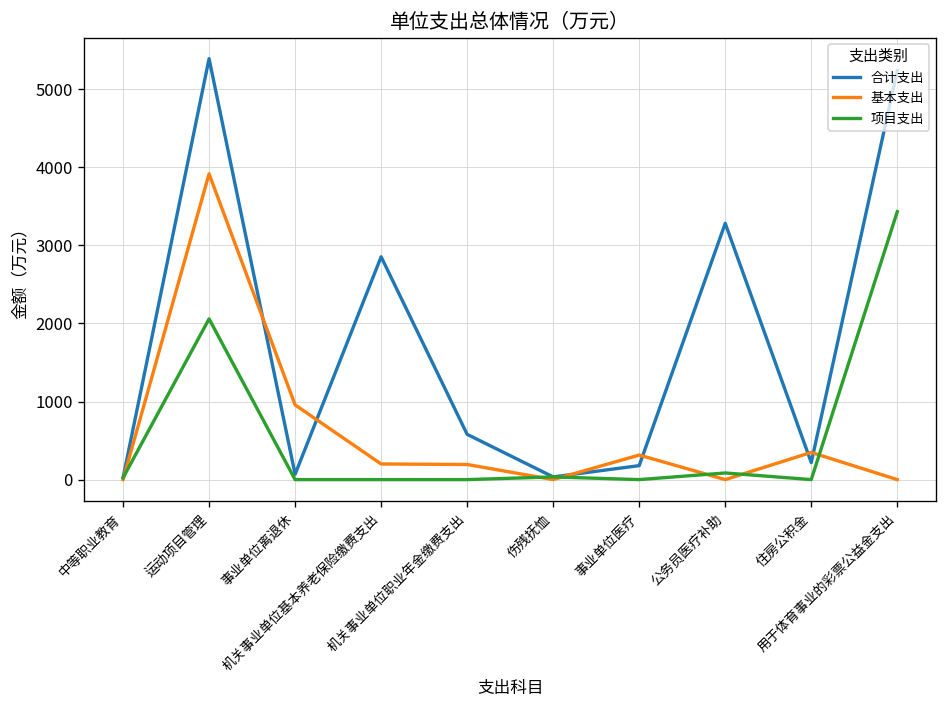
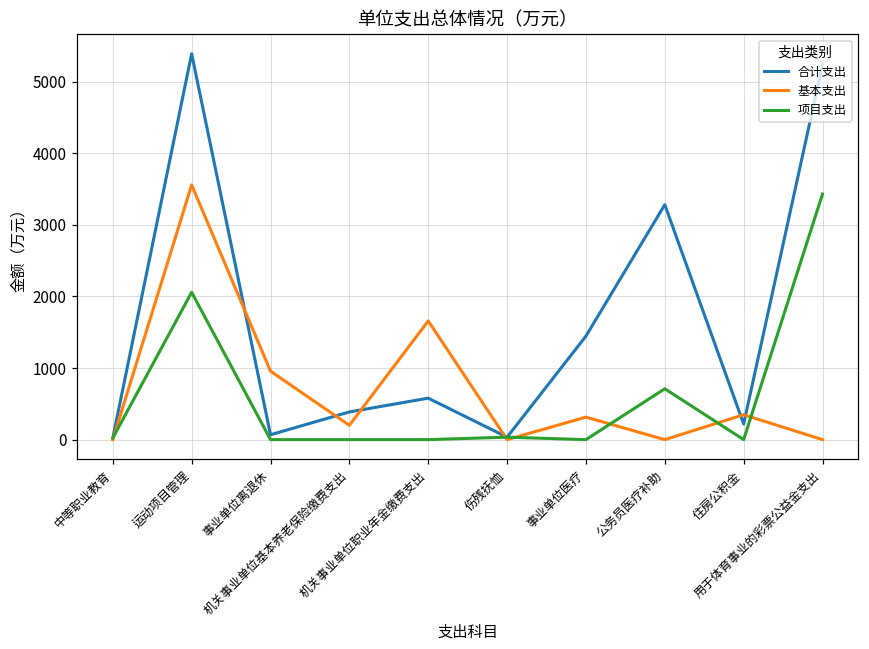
基本支出, 运动项目管理: 3900 -> 3600
合计支出, 机关事业单位基本养老保险缴费支出: 2900 -> 400
基本支出, 机关事业单位职业年金缴费支出: 200 -> 1700
合计支出, 事业单位医疗: 200 -> 1400
项目支出, 公务员医疗补助: 100 -> 700
